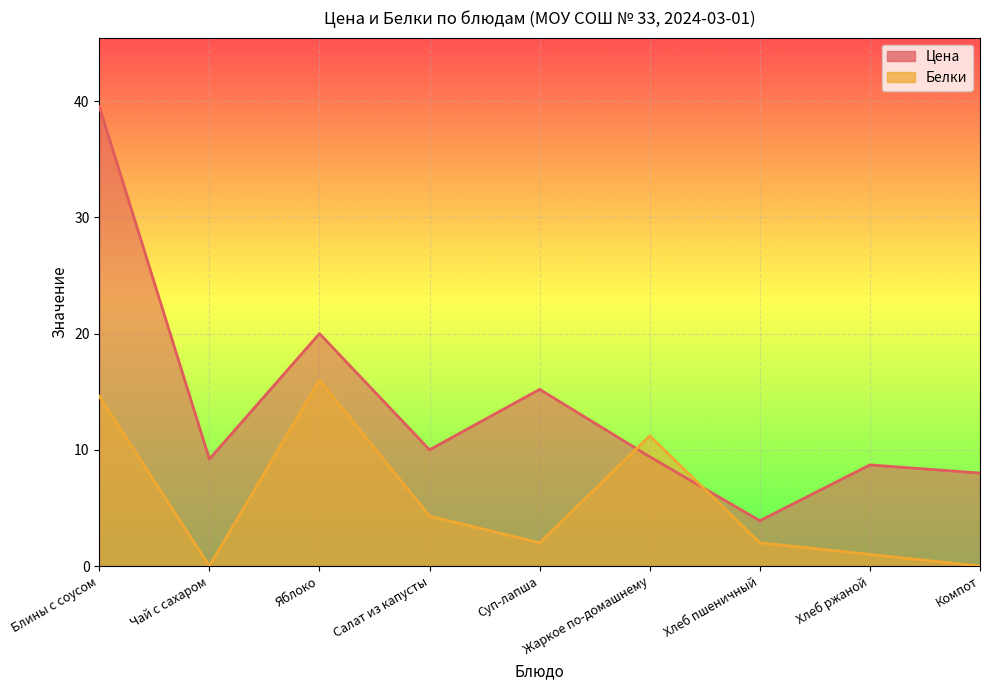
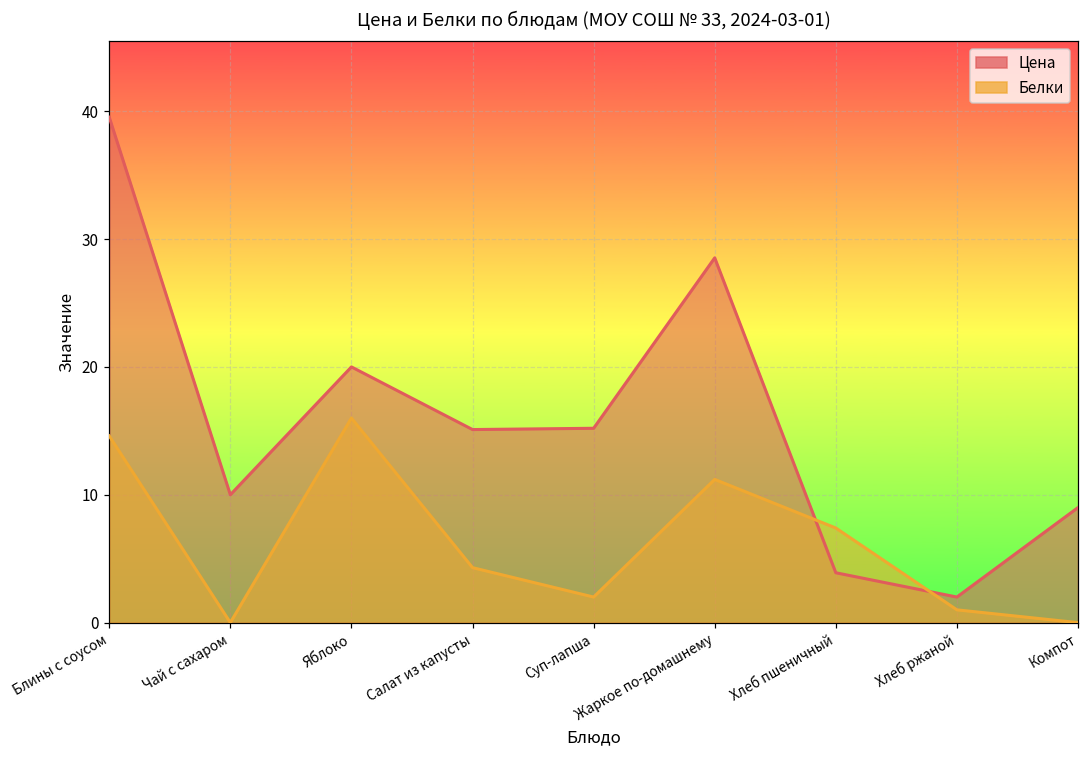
Цена, Чай с сахаром: 9.2 -> 10.0
Цена, Салат из капусты: 10.0 -> 15.1
Цена, Жаркое по-домашнему: 9.4 -> 28.5
Белки, Хлеб пшеничный: 2.0 -> 7.4
Цена, Хлеб ржаной: 8.7 -> 2.0
Цена, Компот: 8 -> 9
